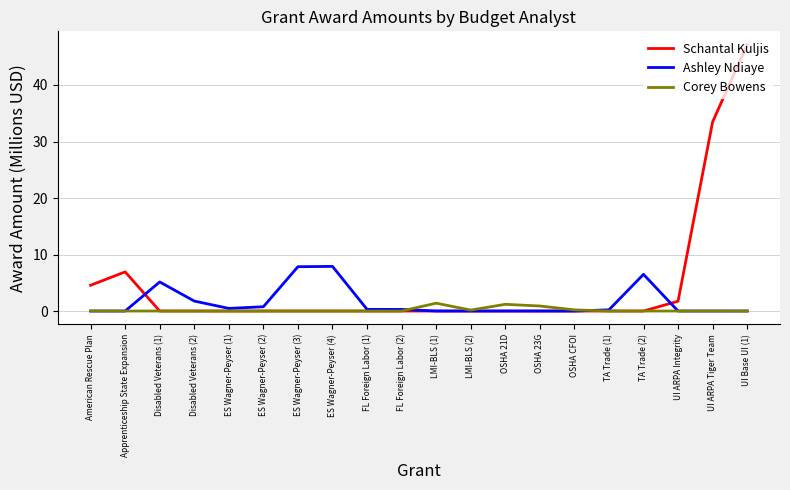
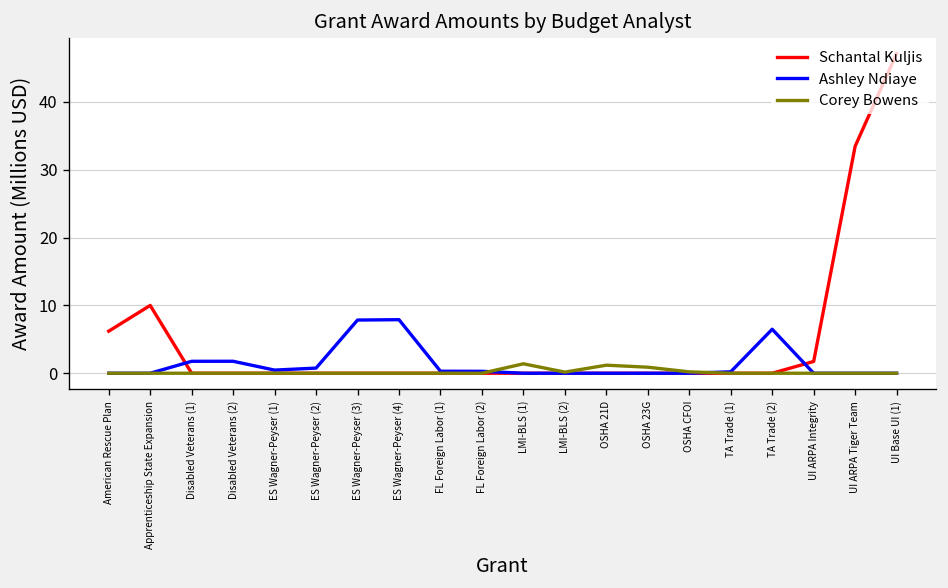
Schantal Kuljis, American Rescue Plan: 5 -> 6
Schantal Kuljis, Apprenticeship State Expansion: 7 -> 10
Ashley Ndiaye, Disabled Veterans (1): 5 -> 2
